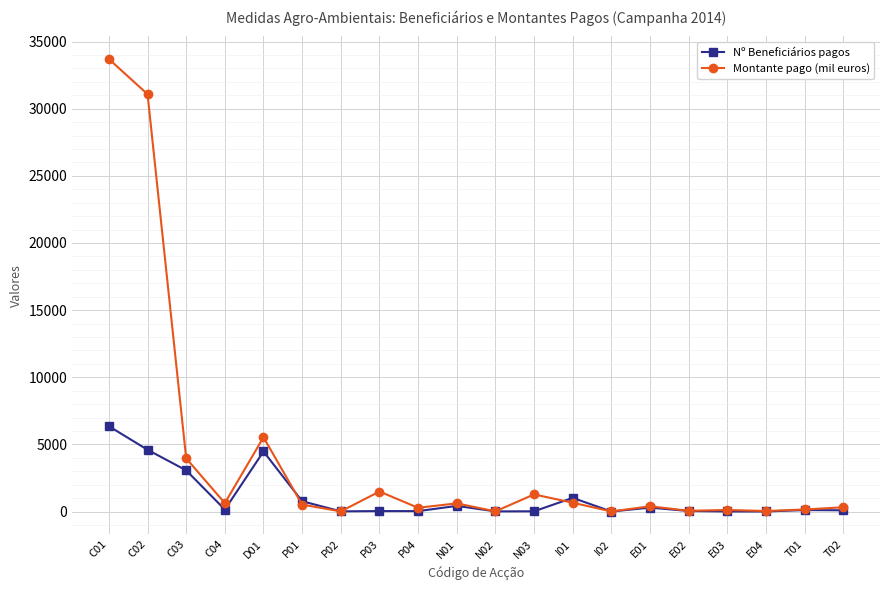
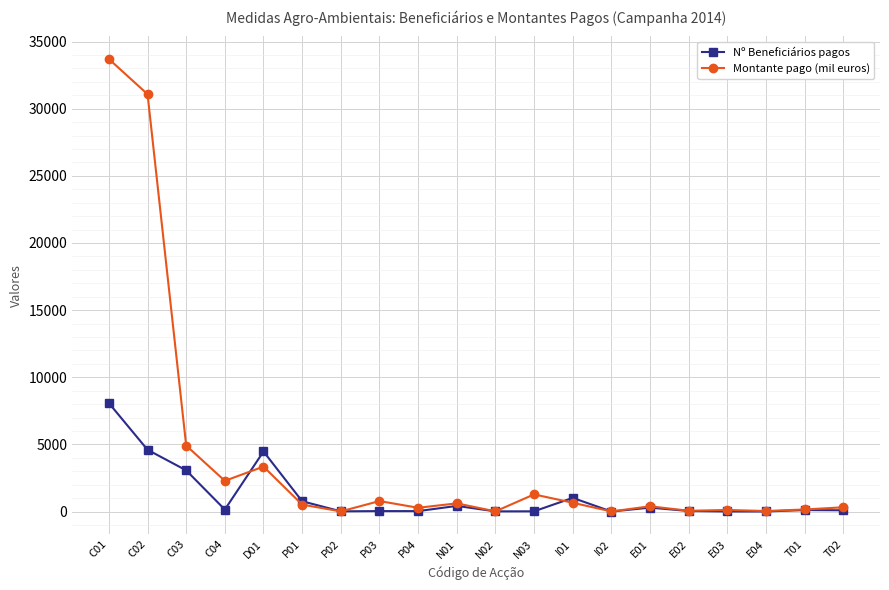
Nº Beneficiários pagos, C01: 6400 -> 8100
Montante pago (mil euros), C03: 4000 -> 4900
Montante pago (mil euros), C04: 600 -> 2300
Montante pago (mil euros), D01: 5500 -> 3300
Montante pago (mil euros), P03: 1500 -> 800
